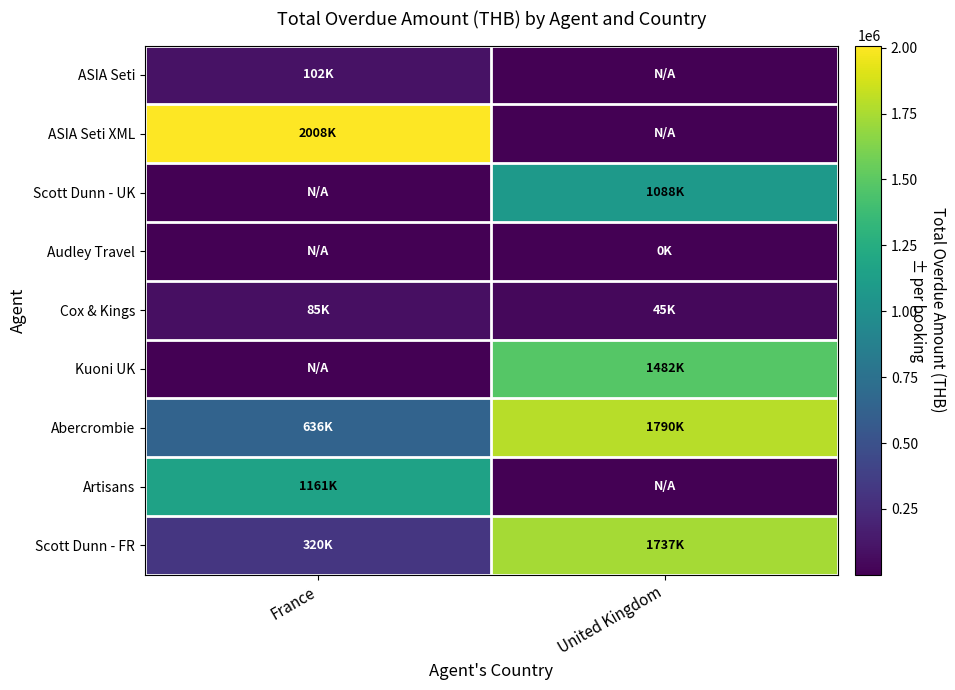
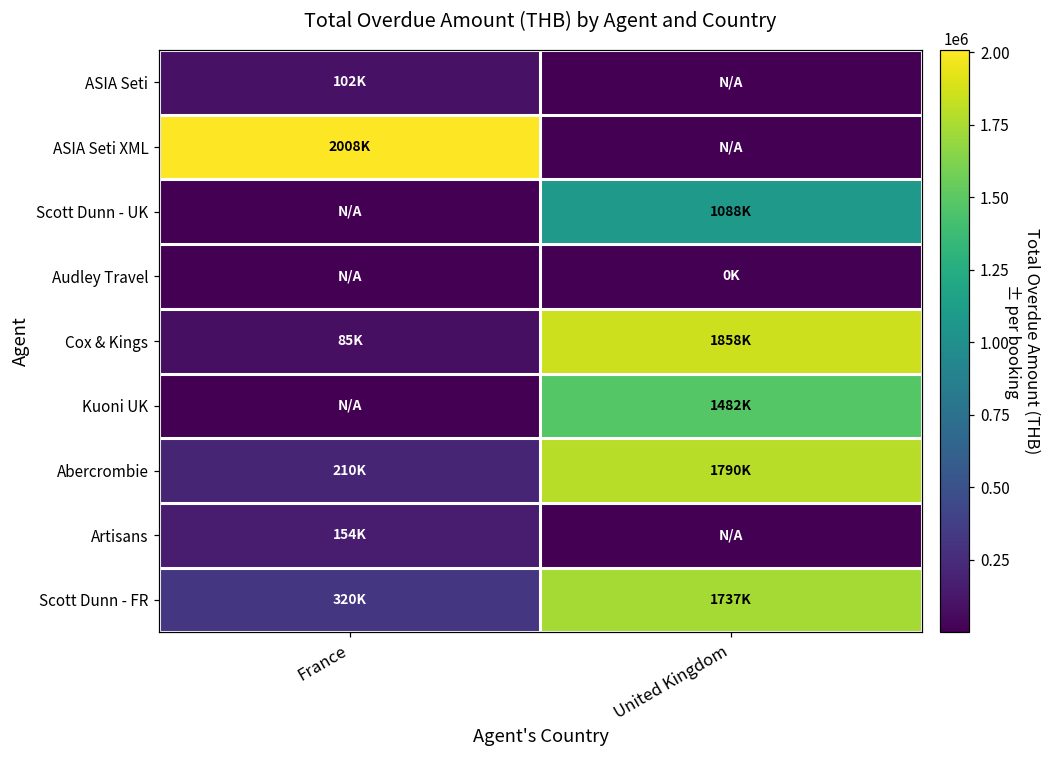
Cox & Kings, United Kingdom: 45K -> 1858K
Abercrombie, France: 636K -> 210K
Artisans, France: 1161K -> 154K
